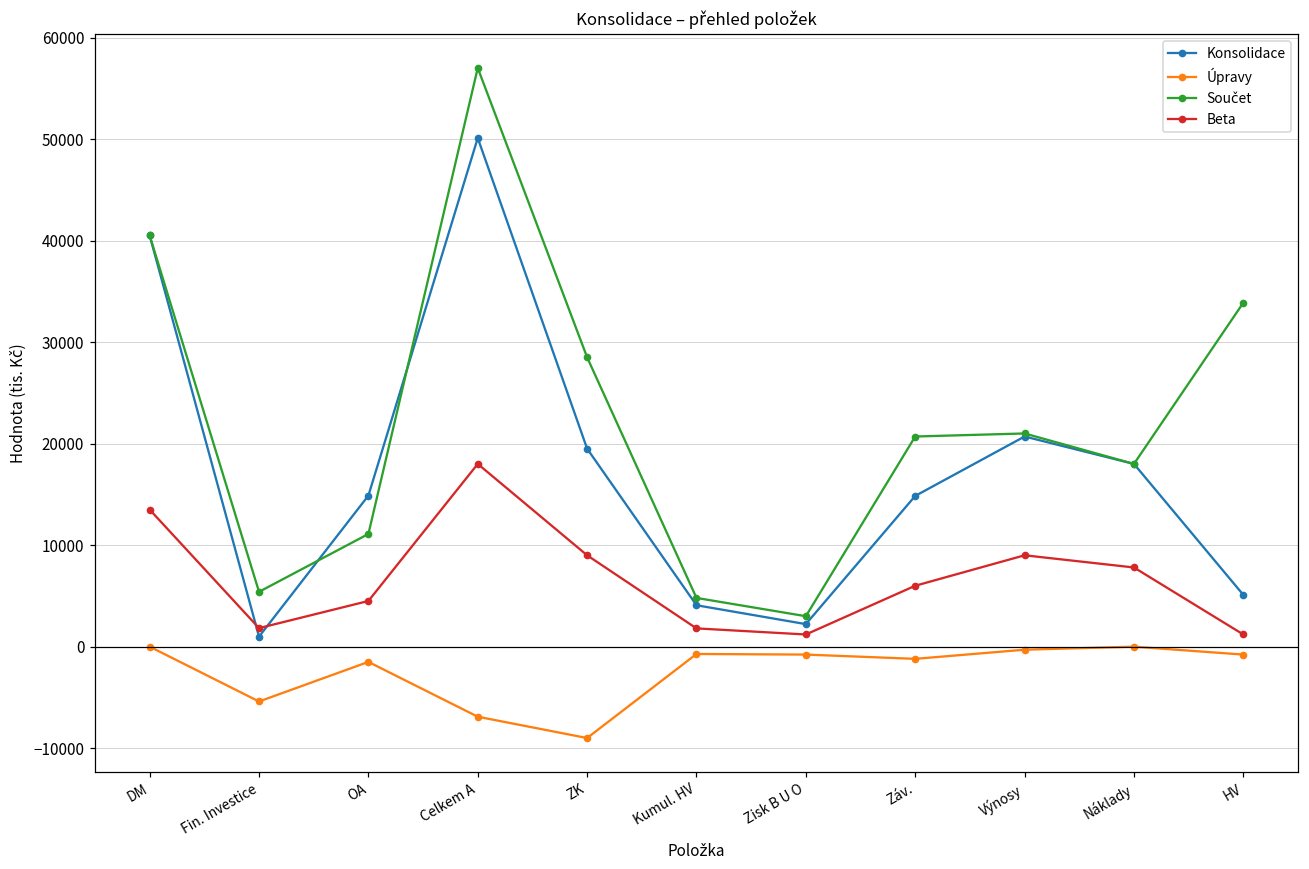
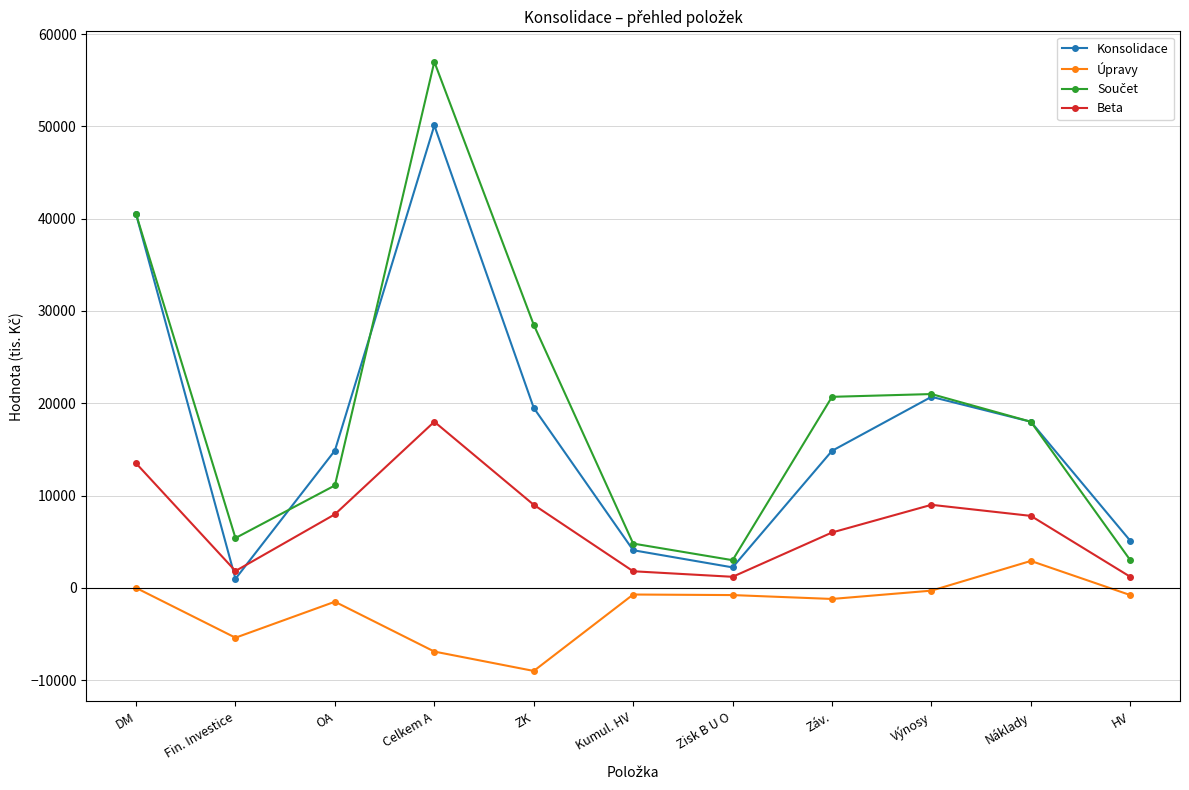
Beta, OA: 5000 -> 8000
Úpravy, Náklady: 0 -> 3000
Součet, HV: 34000 -> 3000
